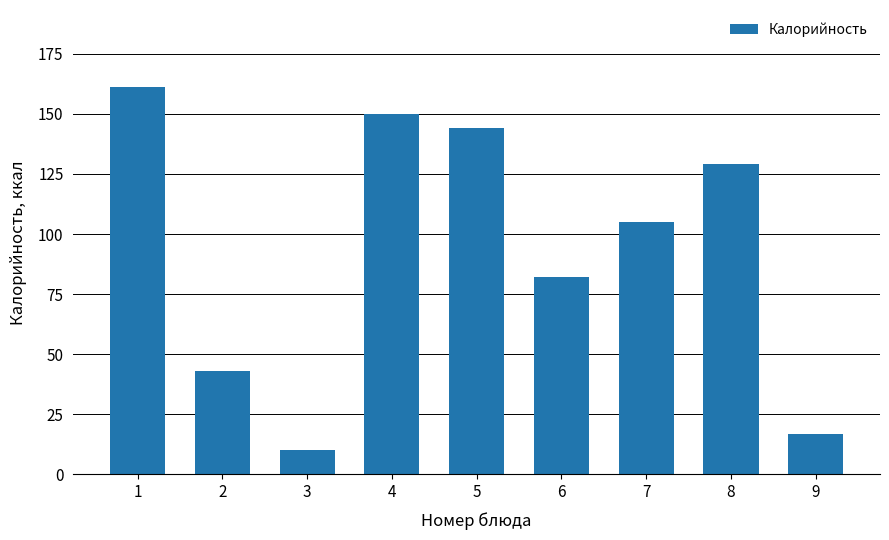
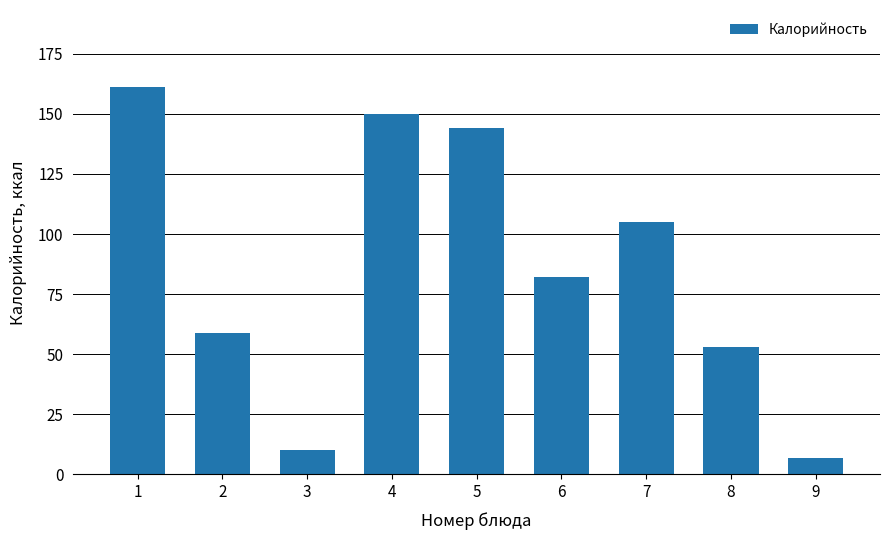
2: 43 -> 59
8: 129 -> 53
9: 17 -> 7
